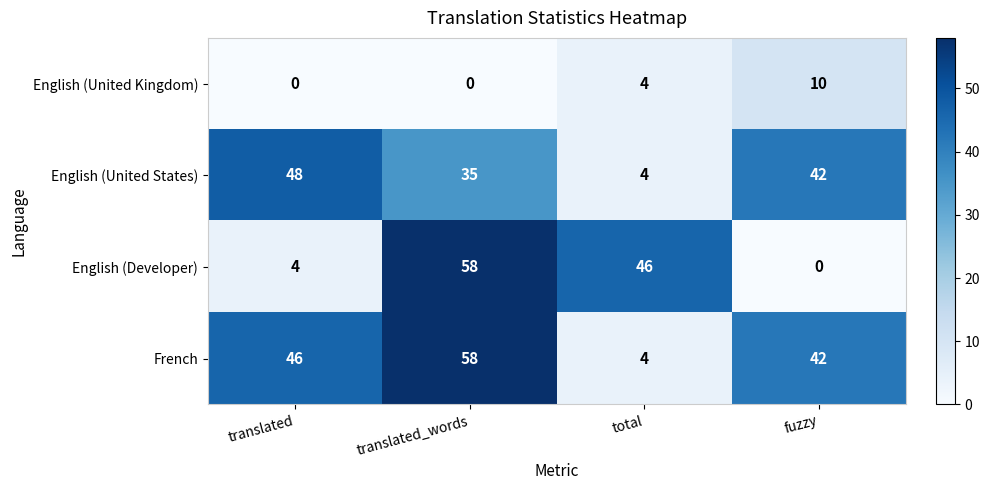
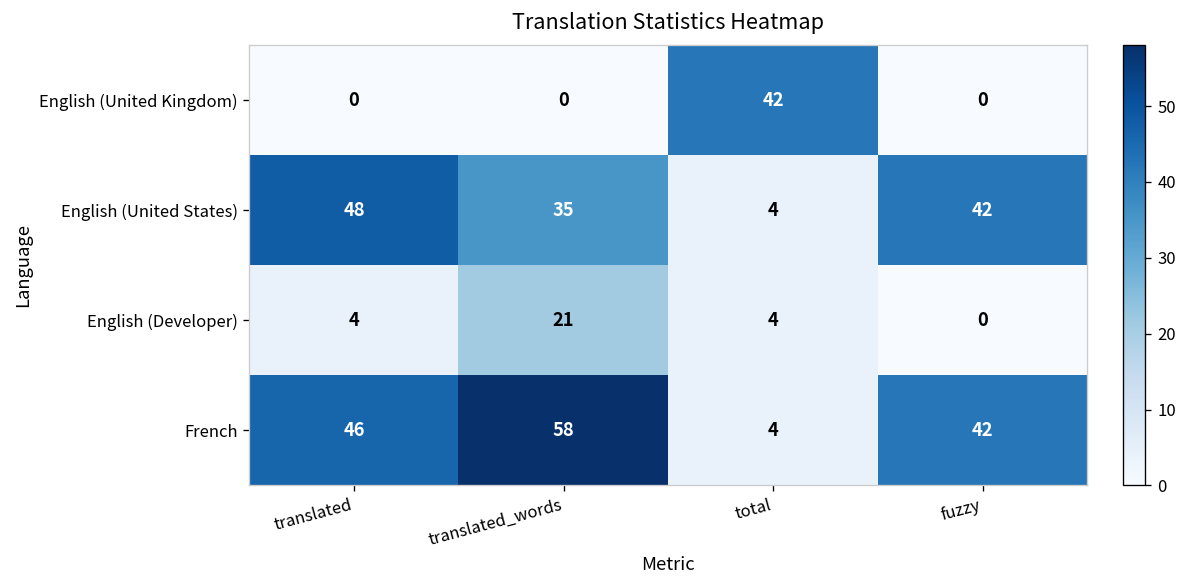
English (United Kingdom), total: 4 -> 42
English (United Kingdom), fuzzy: 10 -> 0
English (Developer), translated_words: 58 -> 21
English (Developer), total: 46 -> 4
